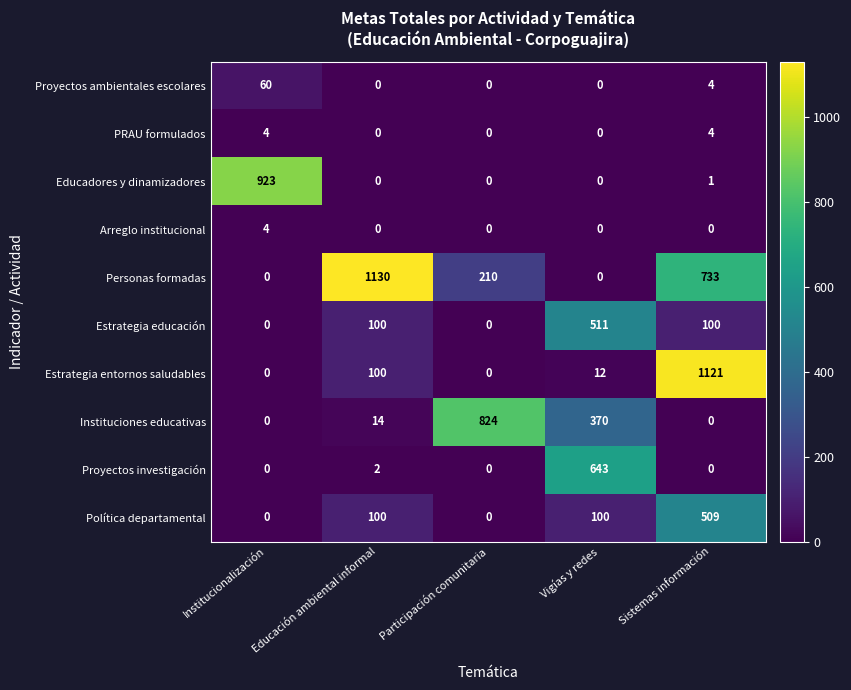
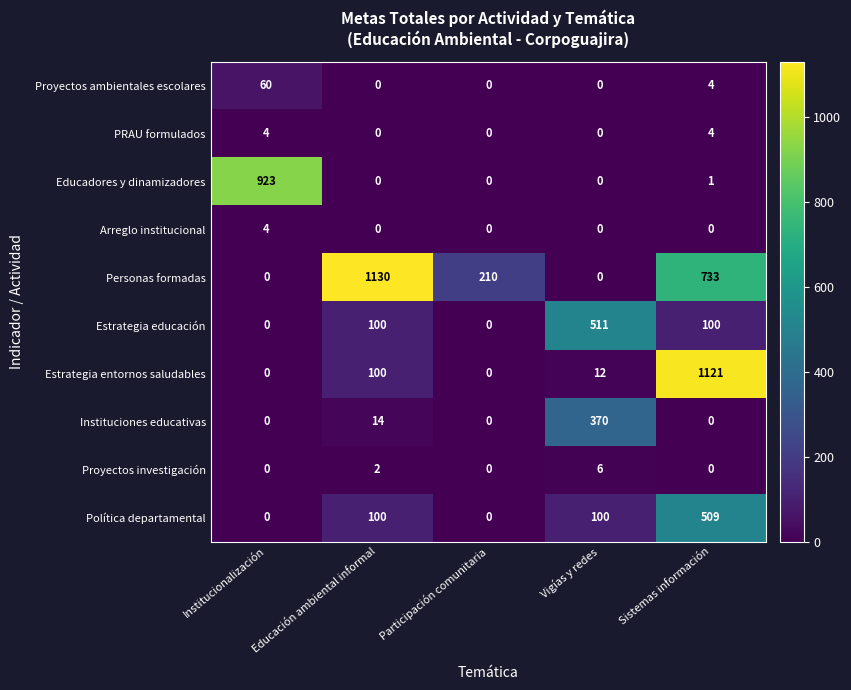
Instituciones educativas, Participación comunitaria: 824 -> 0
Proyectos investigación, Vigías y redes: 643 -> 6
